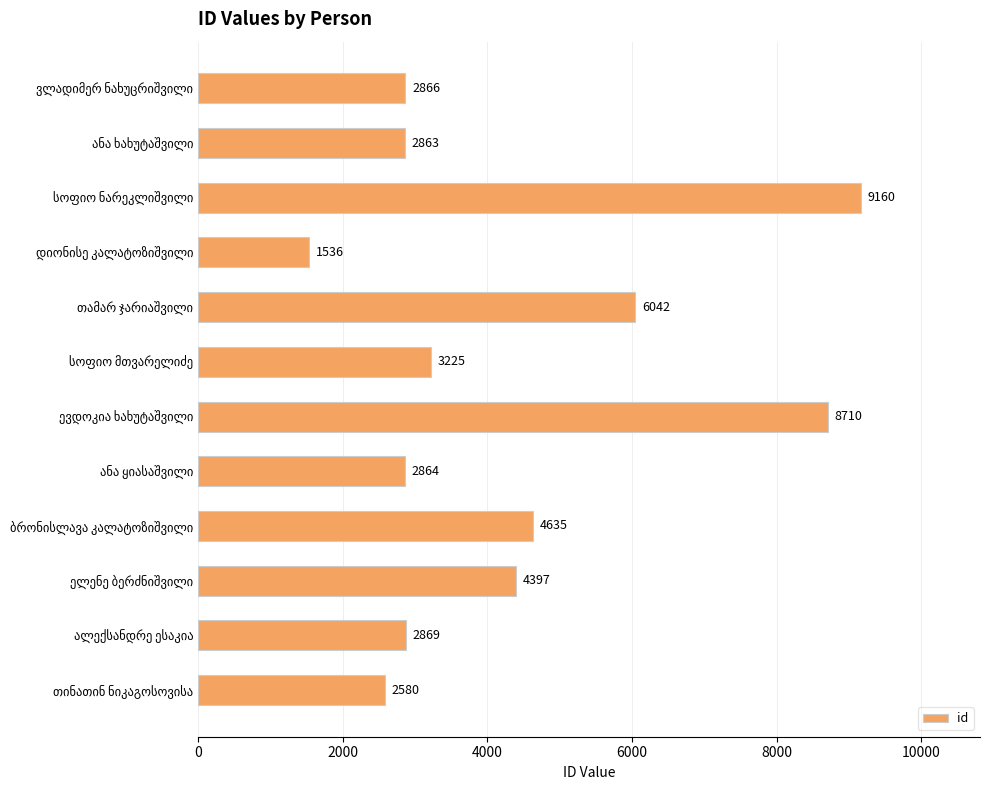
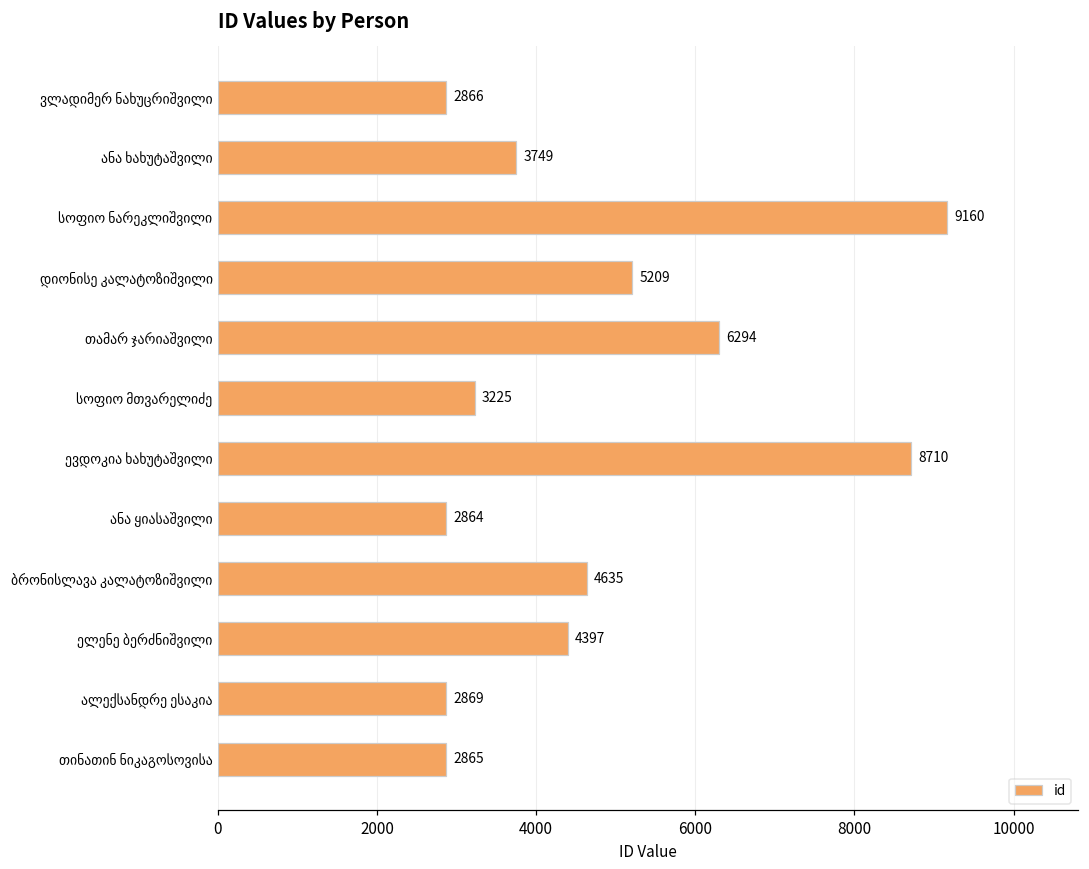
ანა ხახუტაშვილი: 2863 -> 3749
დიონისე კალატოზიშვილი: 1536 -> 5209
თამარ ჯარიაშვილი: 6042 -> 6294
თინათინ ნიკაგოსოვისა: 2580 -> 2865
